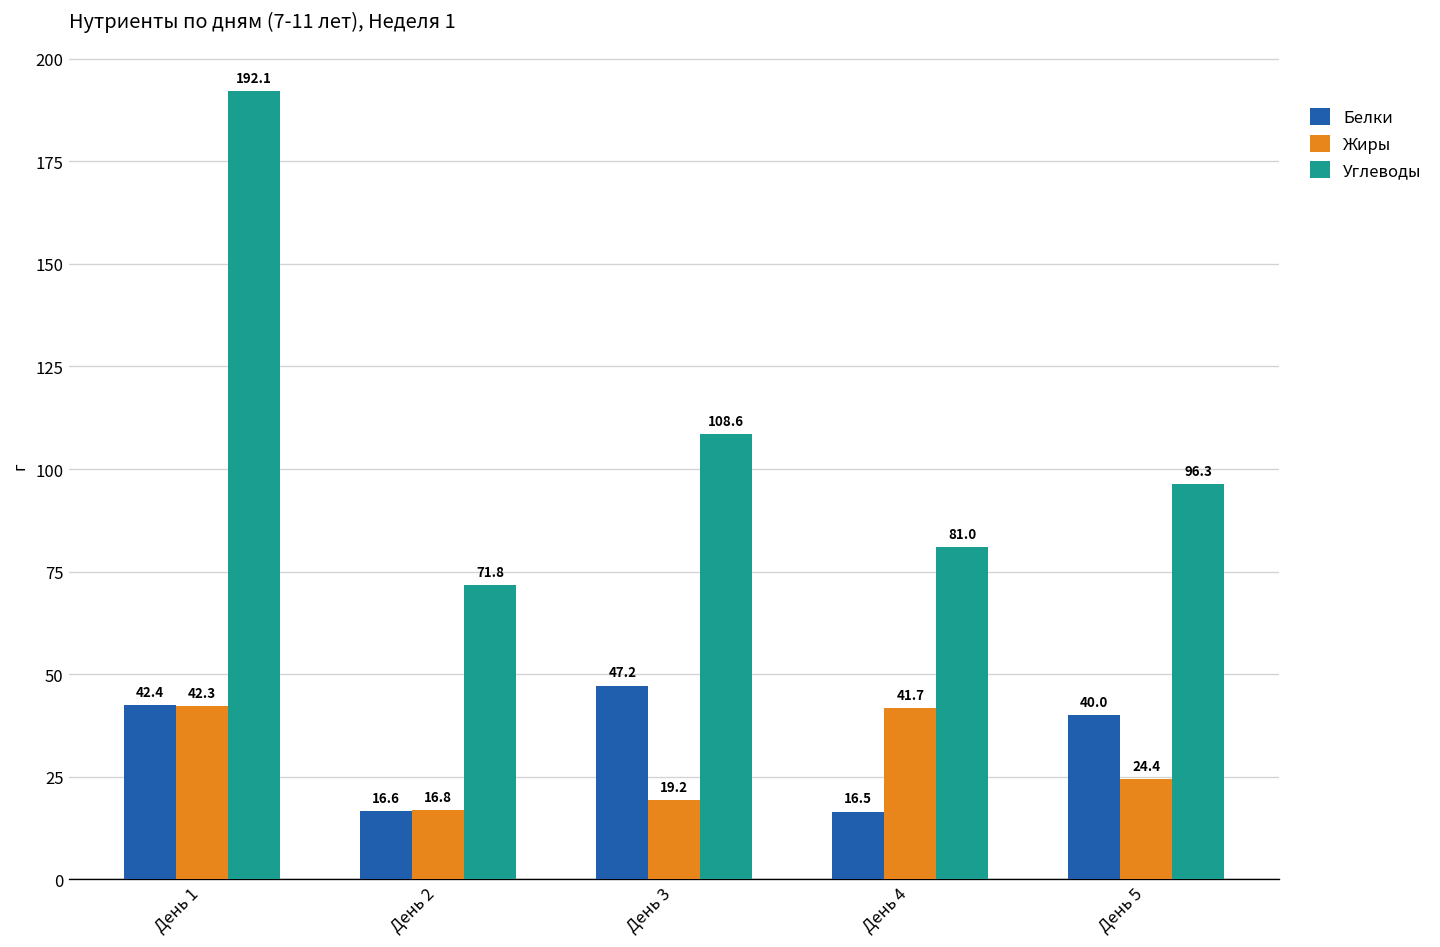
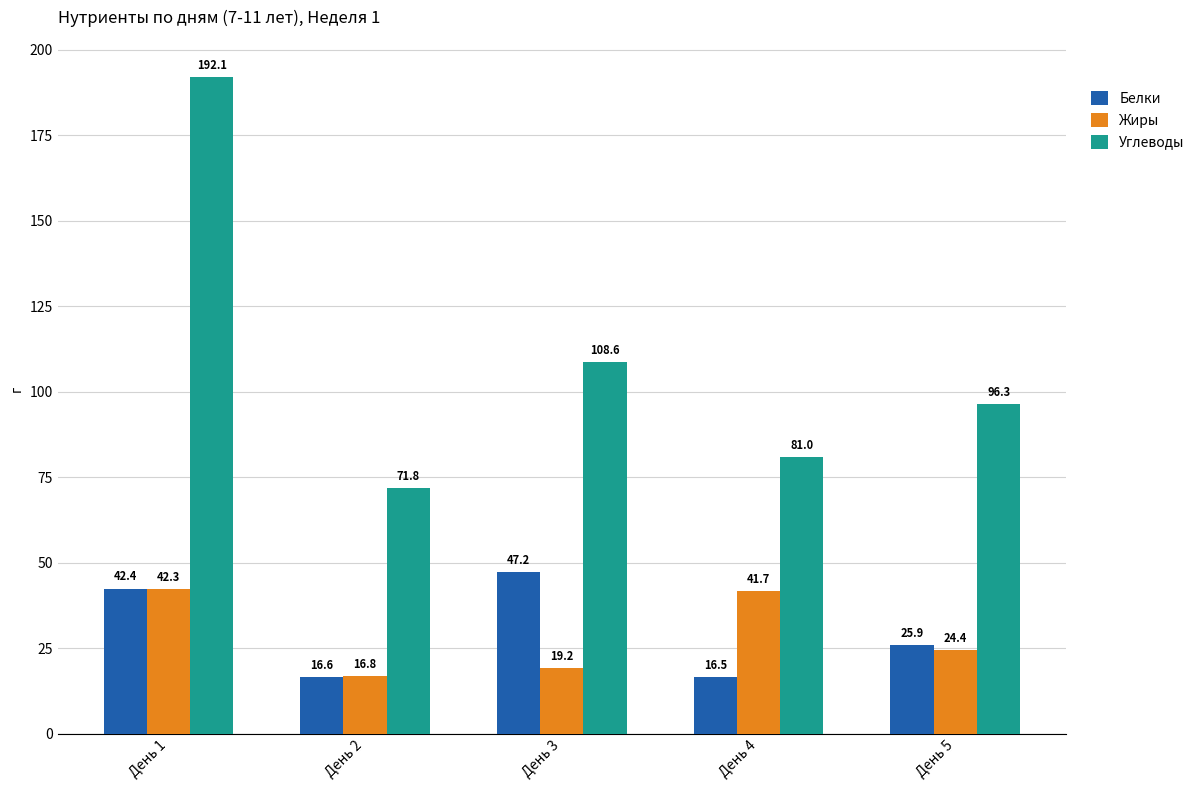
Белки, День 5: 40.0 -> 25.9
